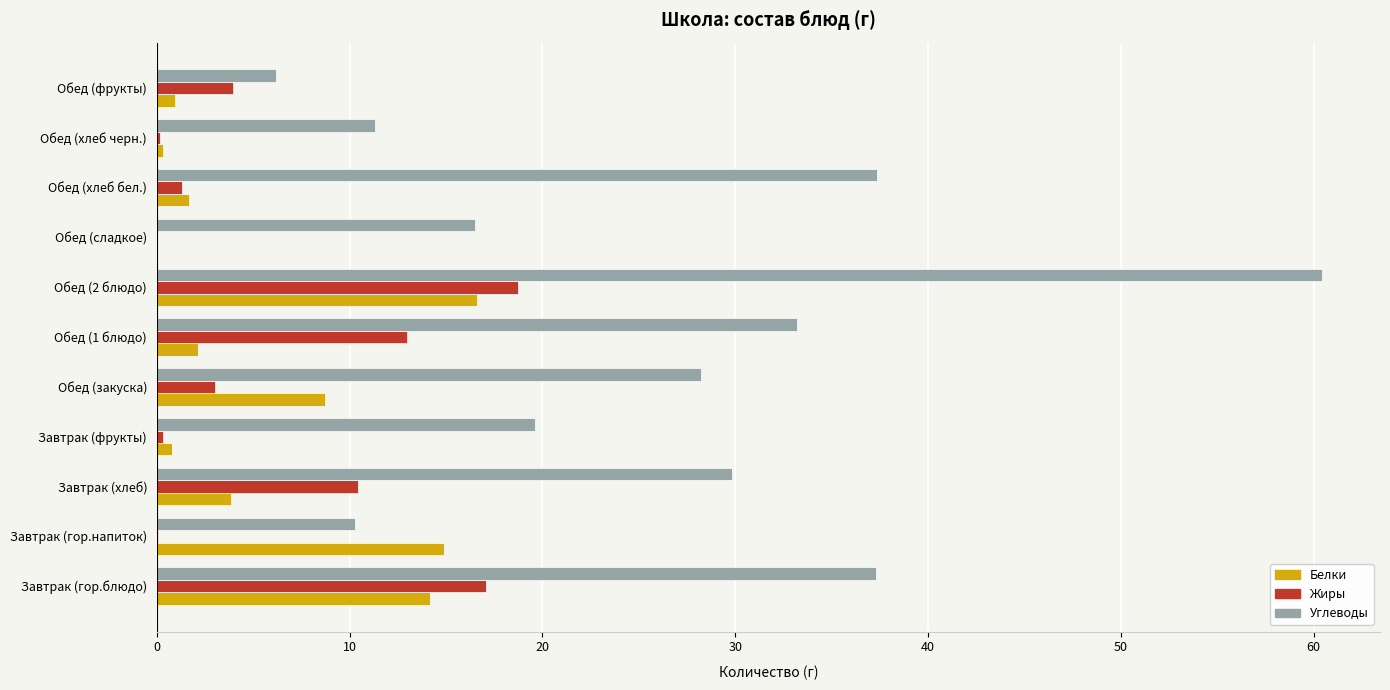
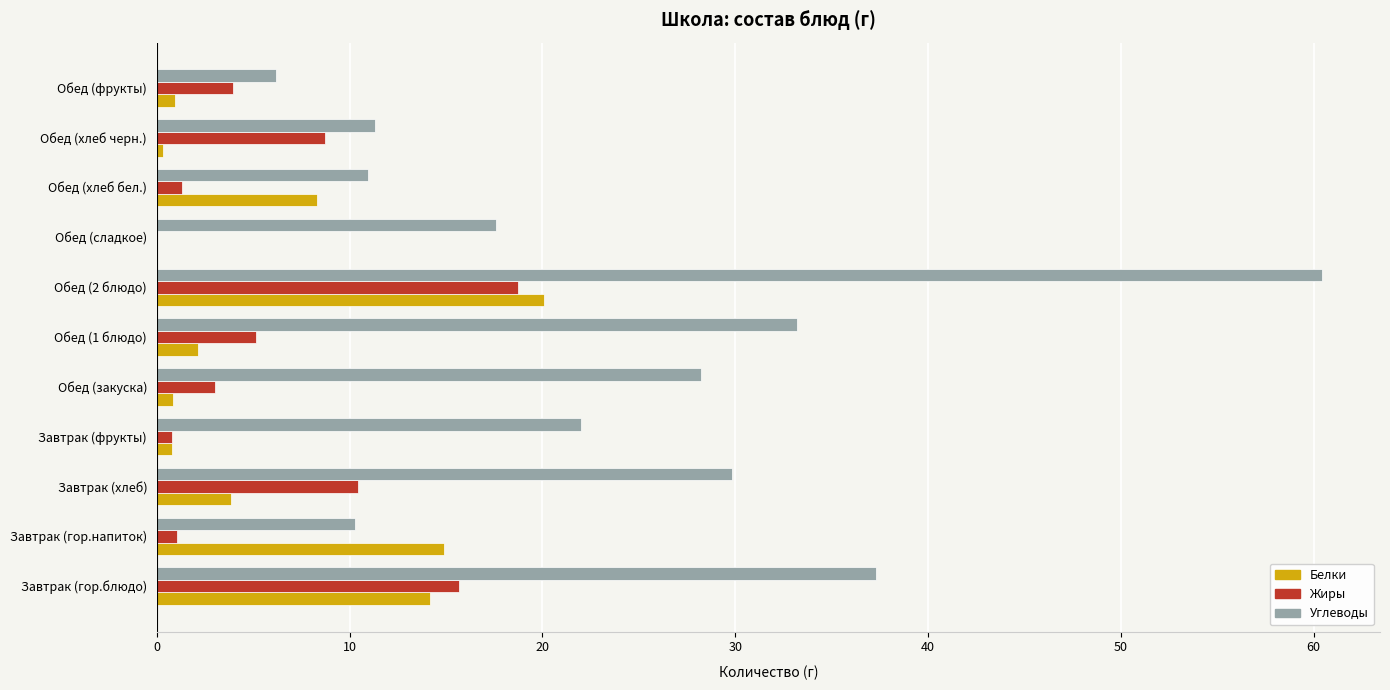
Жиры, Обед (хлеб черн.): 0.2 -> 8.7
Углеводы, Обед (хлеб бел.): 37.4 -> 10.9
Белки, Обед (хлеб бел.): 1.7 -> 8.3
Углеводы, Обед (сладкое): 16.5 -> 17.6
Белки, Обед (2 блюдо): 16.6 -> 20.1
Жиры, Обед (1 блюдо): 13.0 -> 5.1
Белки, Обед (закуска): 8.7 -> 0.9
Углеводы, Завтрак (фрукты): 19.6 -> 22.0
Жиры, Завтрак (фрукты): 0.3 -> 0.8
Жиры, Завтрак (гор.напиток): 0.1 -> 1.1
Жиры, Завтрак (гор.блюдо): 17.1 -> 15.7
